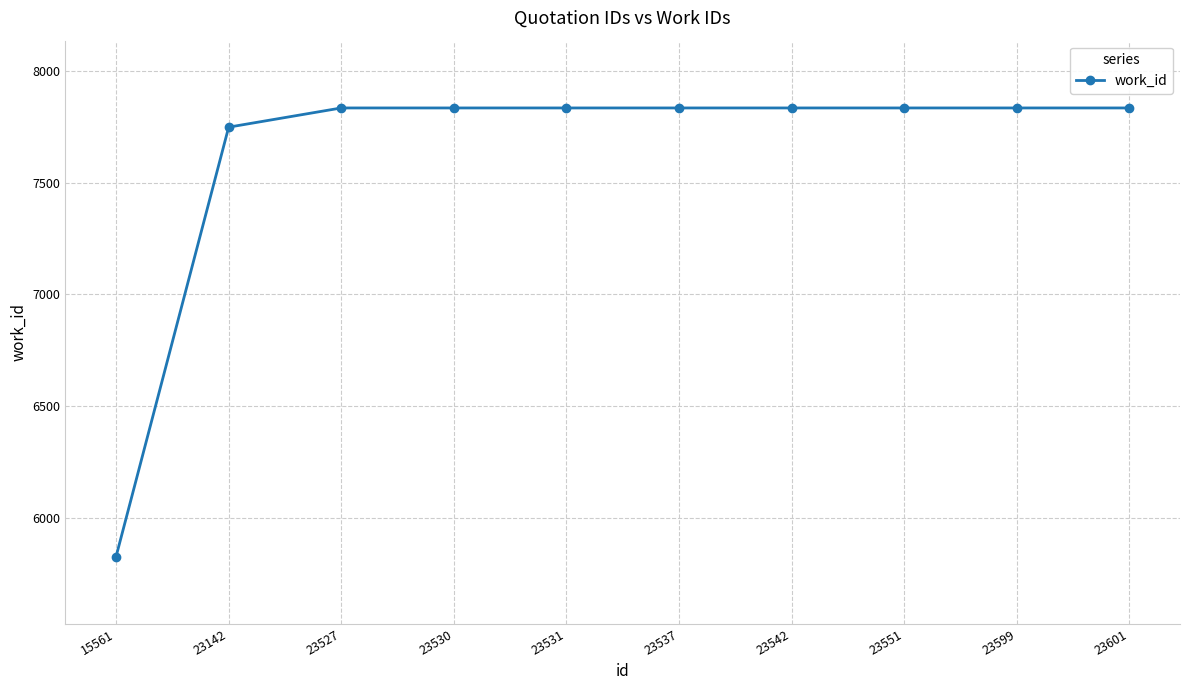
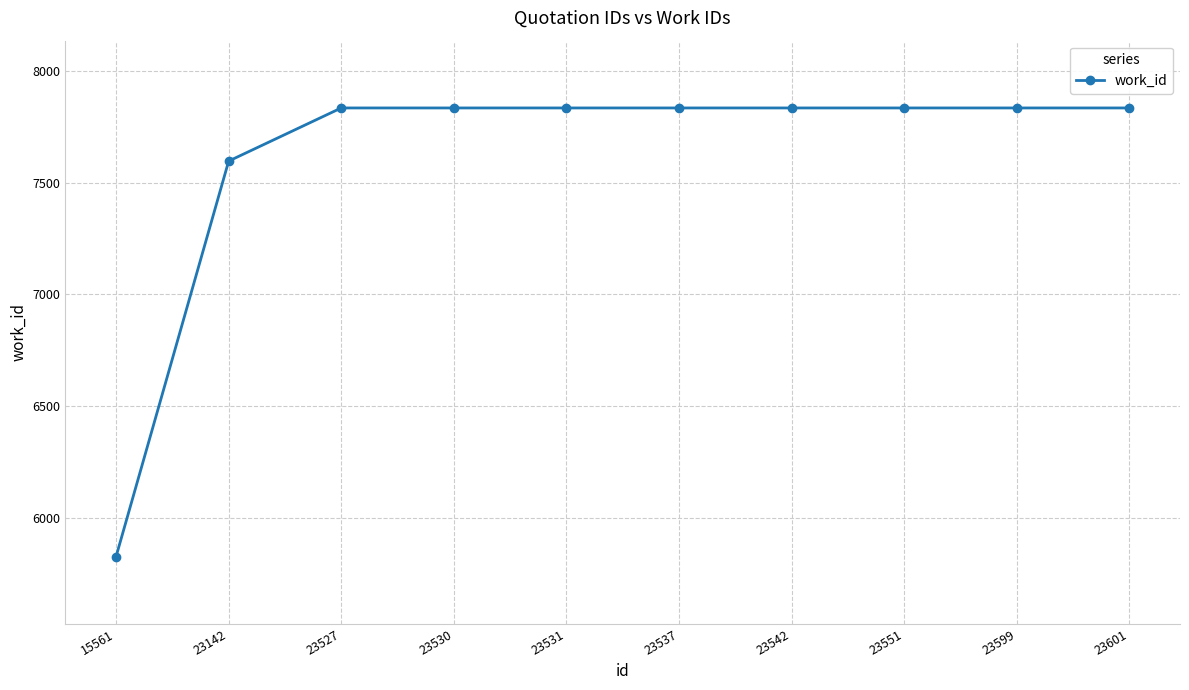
23142: 7750 -> 7600
